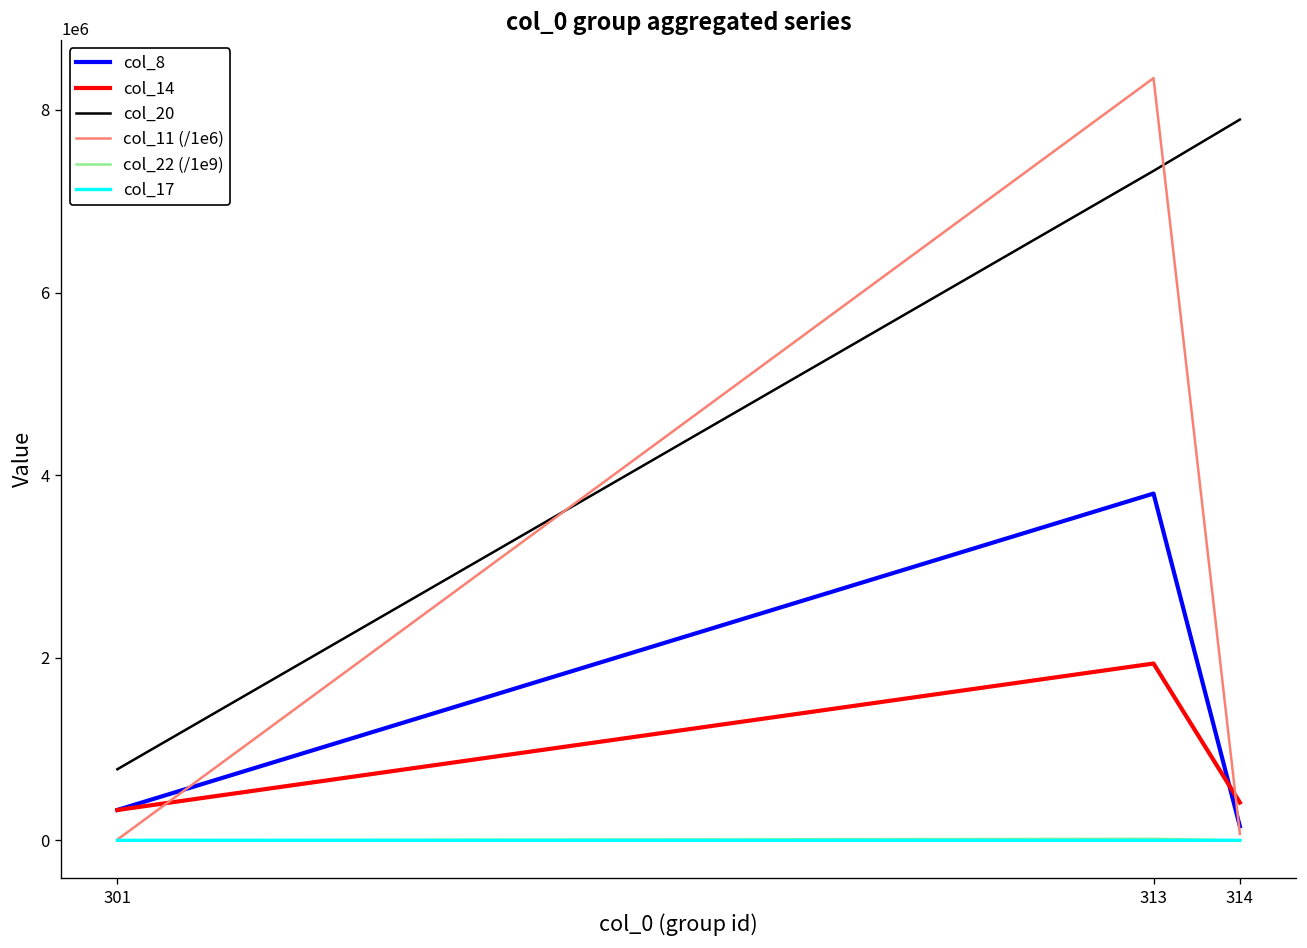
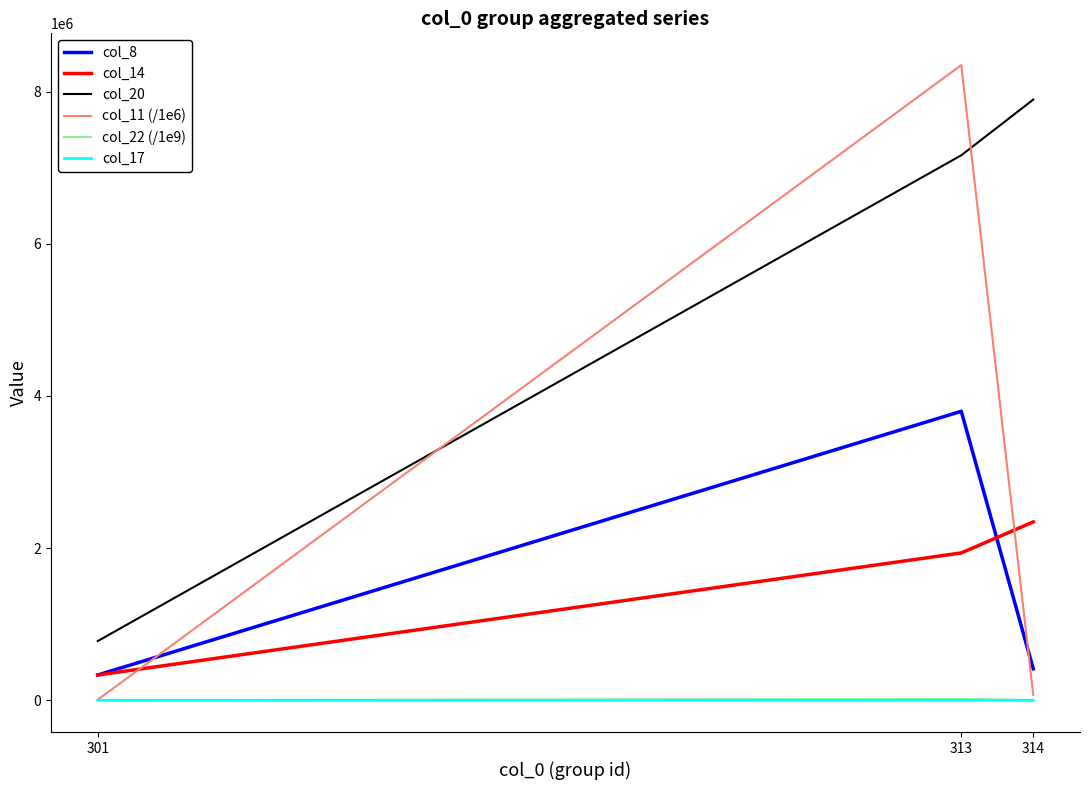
col_20, 313: 7300000 -> 7200000
col_8, 314: 200000 -> 400000
col_14, 314: 400000 -> 2300000
